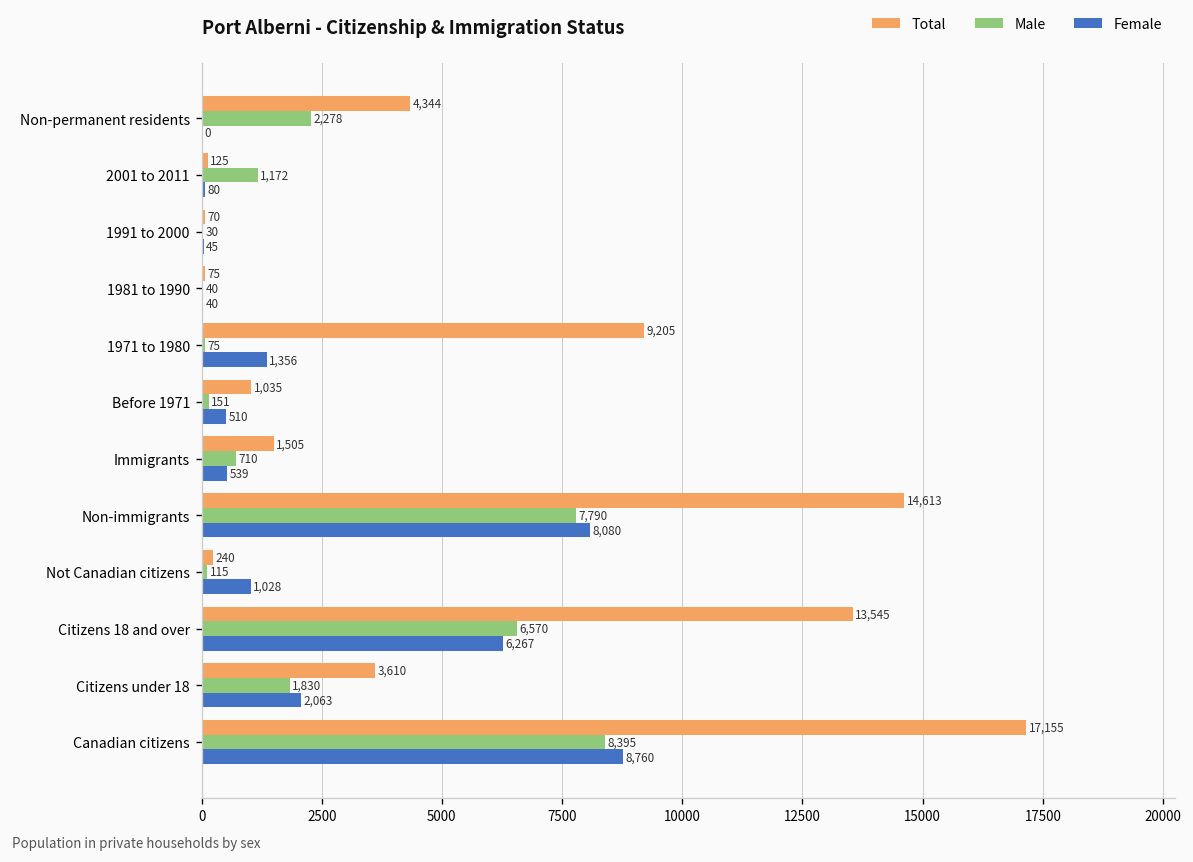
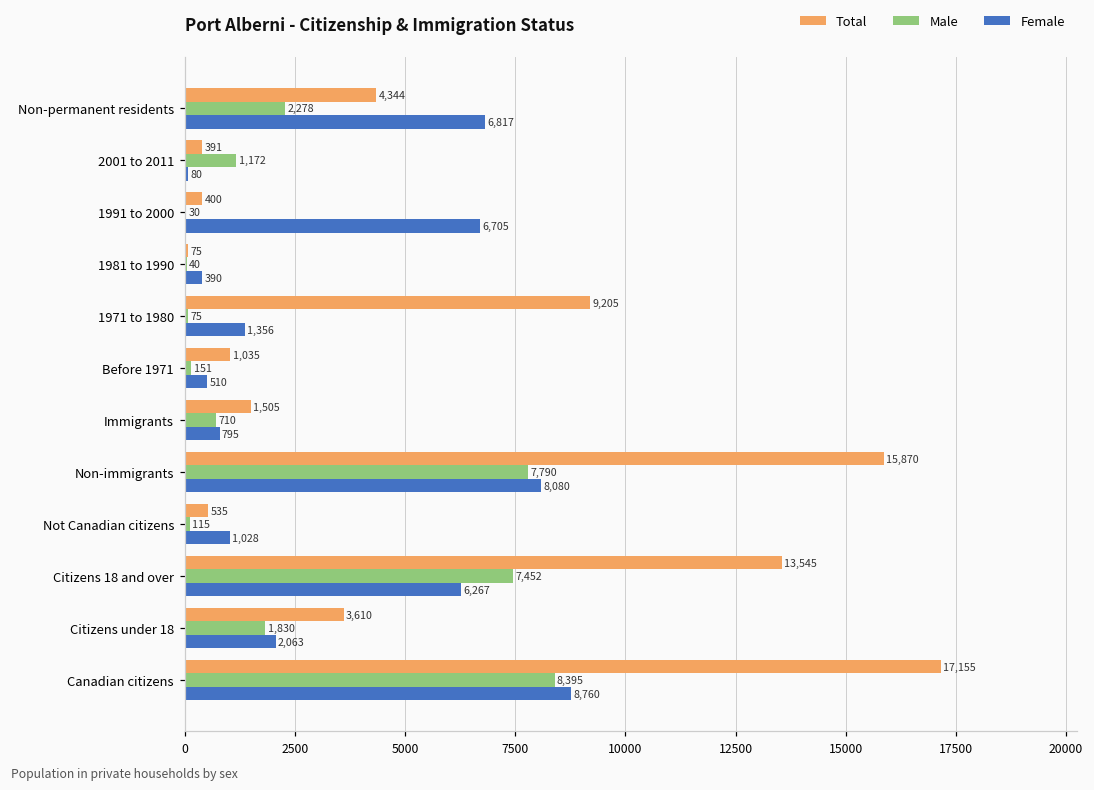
Female, Non-permanent residents: 0 -> 6,817
Total, 2001 to 2011: 125 -> 391
Total, 1991 to 2000: 70 -> 400
Female, 1991 to 2000: 45 -> 6,705
Female, 1981 to 1990: 40 -> 390
Female, Immigrants: 539 -> 795
Total, Non-immigrants: 14,613 -> 15,870
Total, Not Canadian citizens: 240 -> 535
Male, Citizens 18 and over: 6,570 -> 7,452
